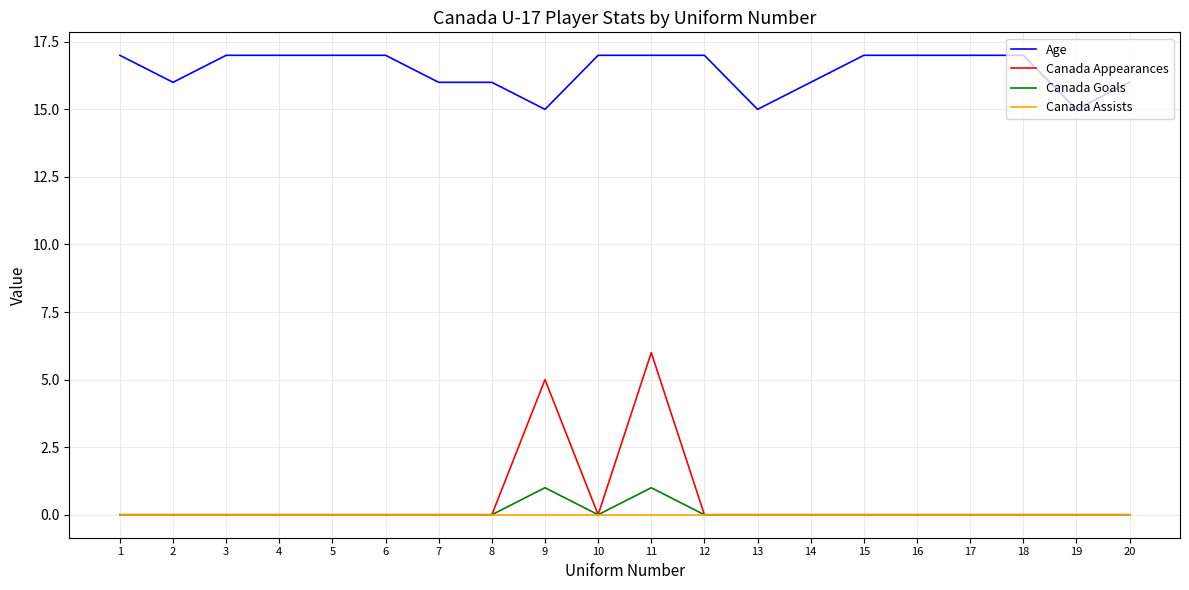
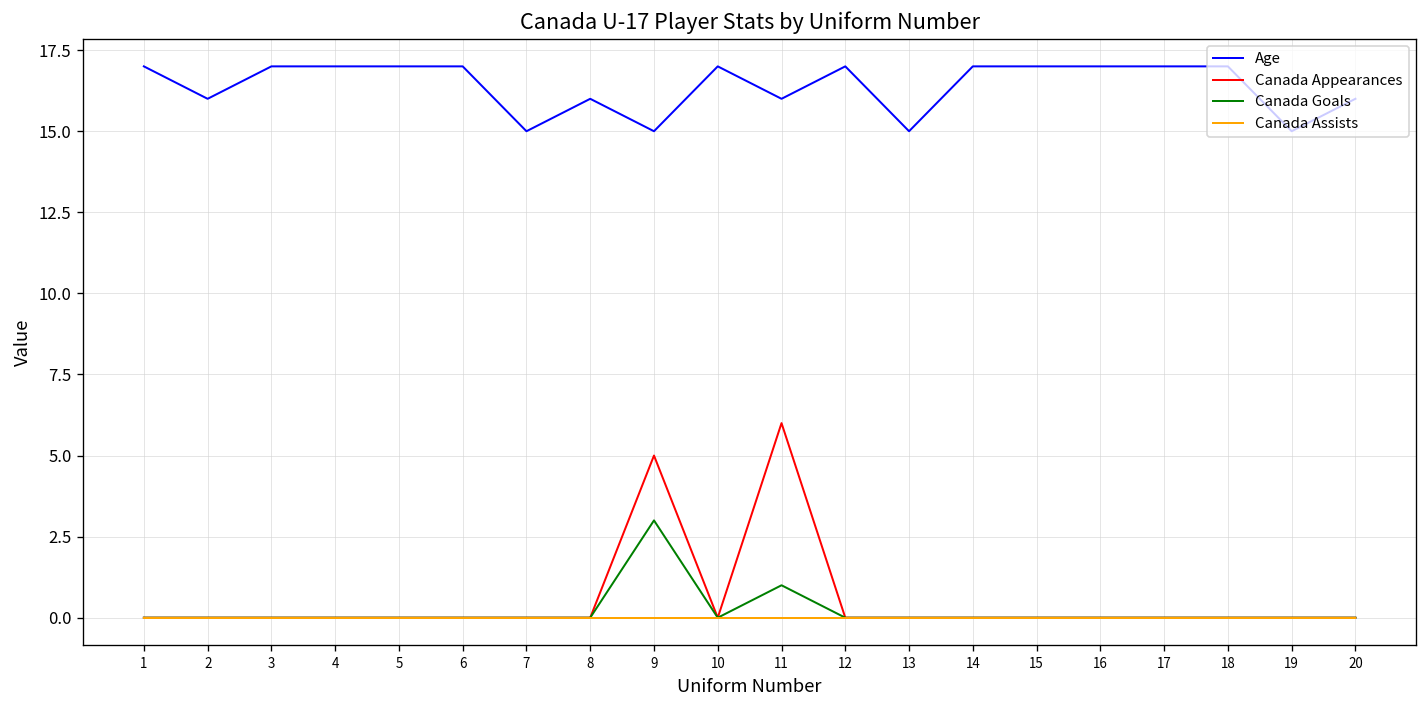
Age, 7: 16 -> 15
Canada Goals, 9: 1 -> 3
Age, 11: 17 -> 16
Age, 14: 16 -> 17
